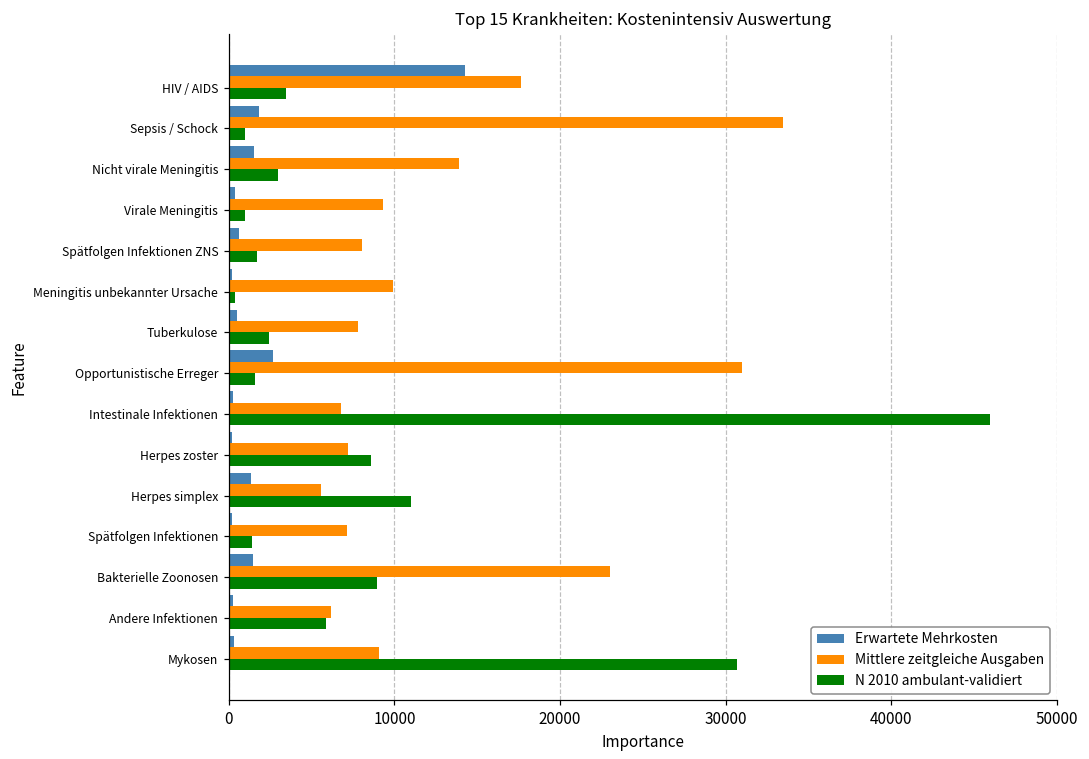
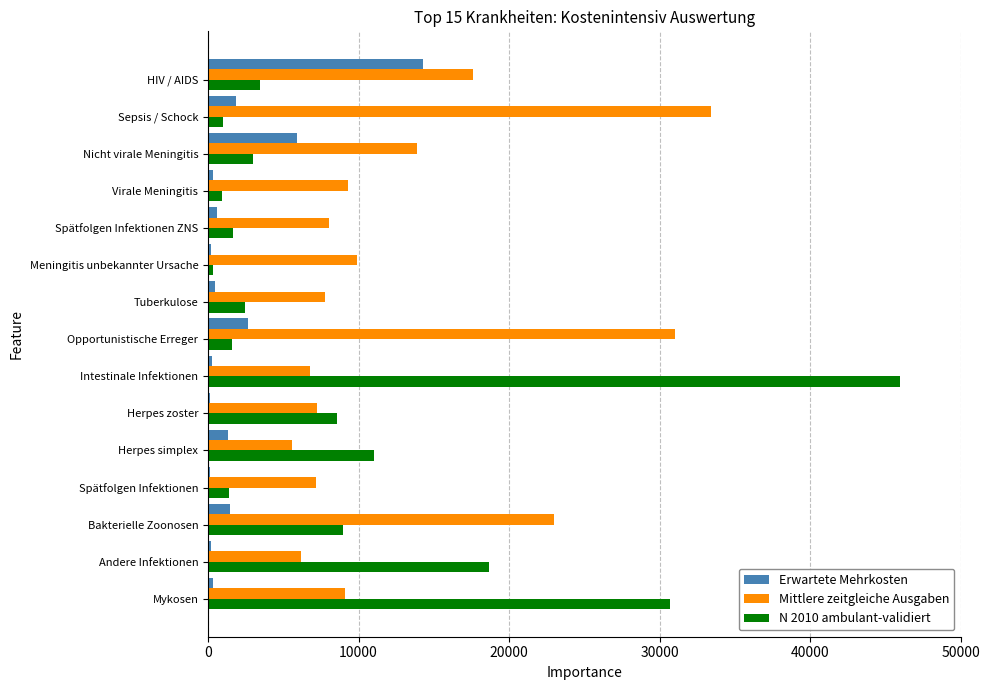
Erwartete Mehrkosten, Nicht virale Meningitis: 1500 -> 5900
N 2010 ambulant-validiert, Andere Infektionen: 5900 -> 18700
